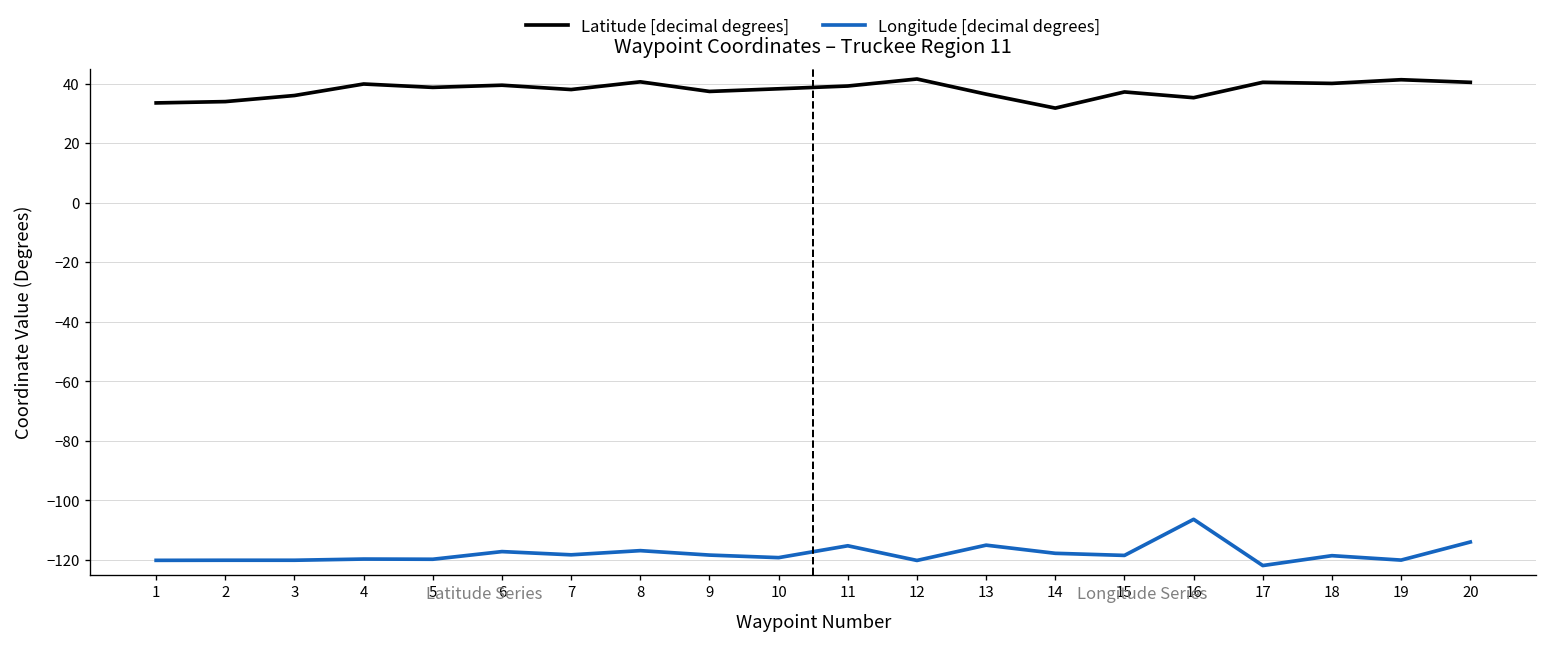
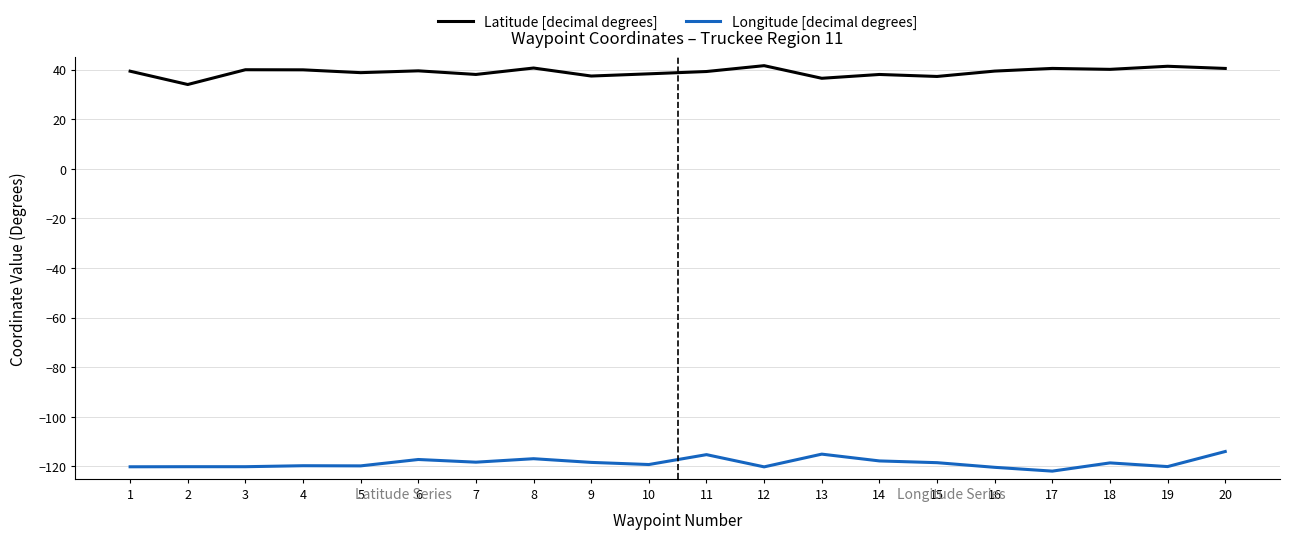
Latitude [decimal degrees], 1: 34 -> 39
Latitude [decimal degrees], 3: 36 -> 40
Latitude [decimal degrees], 14: 32 -> 38
Latitude [decimal degrees], 16: 35 -> 39
Longitude [decimal degrees], 16: -106 -> -120
